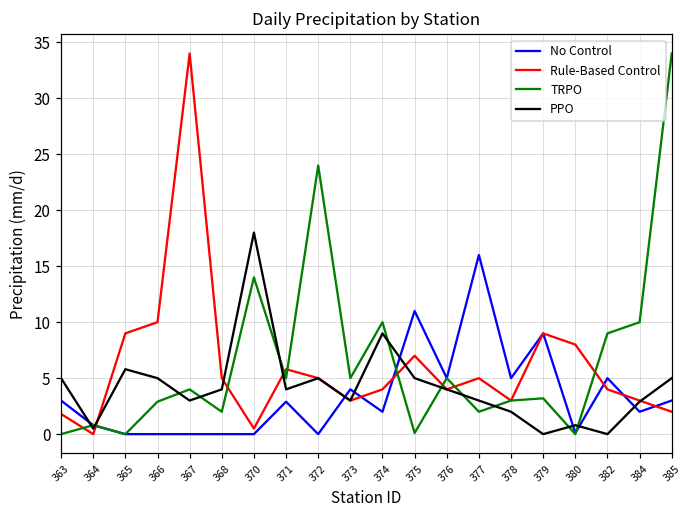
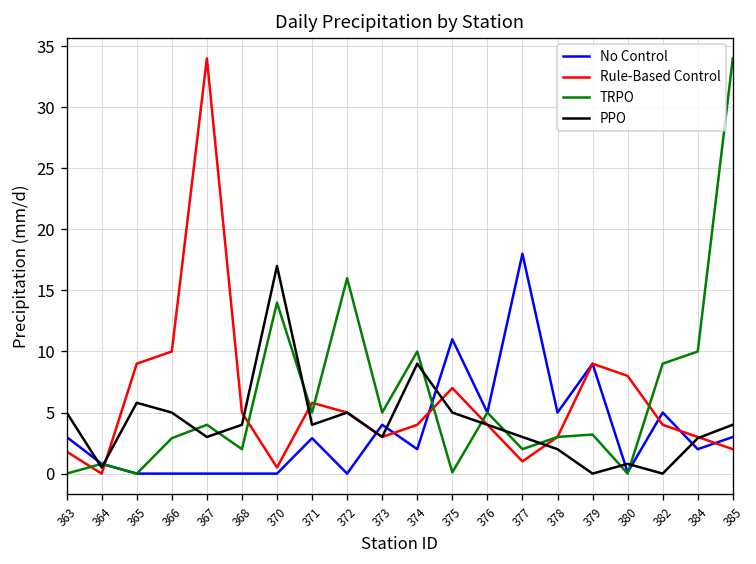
PPO, 370: 18 -> 17
TRPO, 372: 24 -> 16
No Control, 377: 16 -> 18
Rule-Based Control, 377: 5 -> 1
PPO, 385: 5 -> 4
